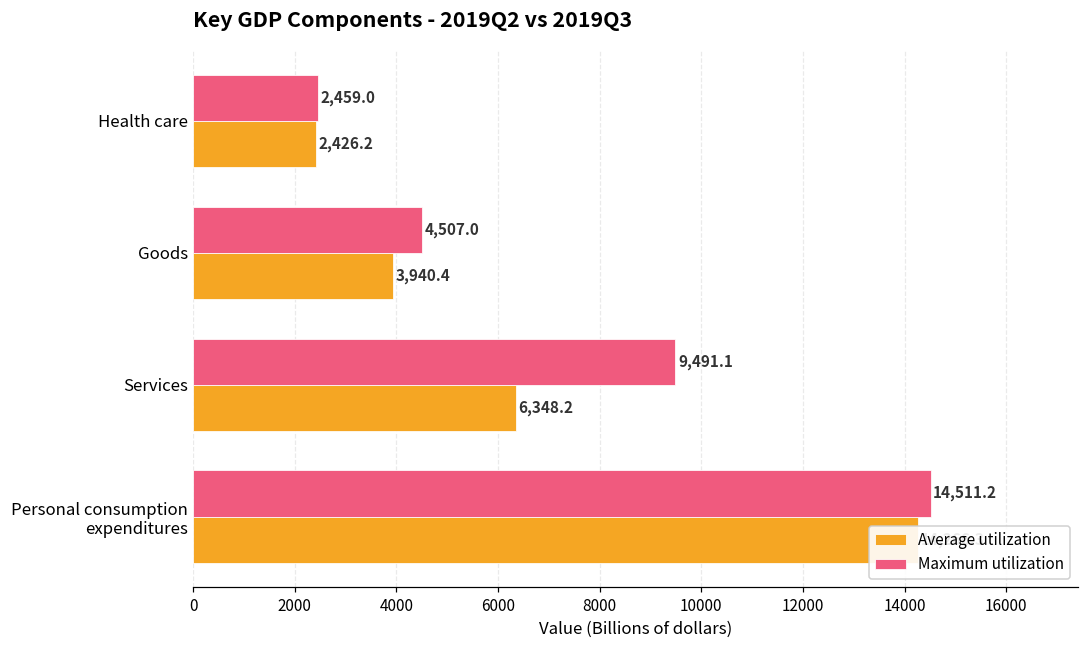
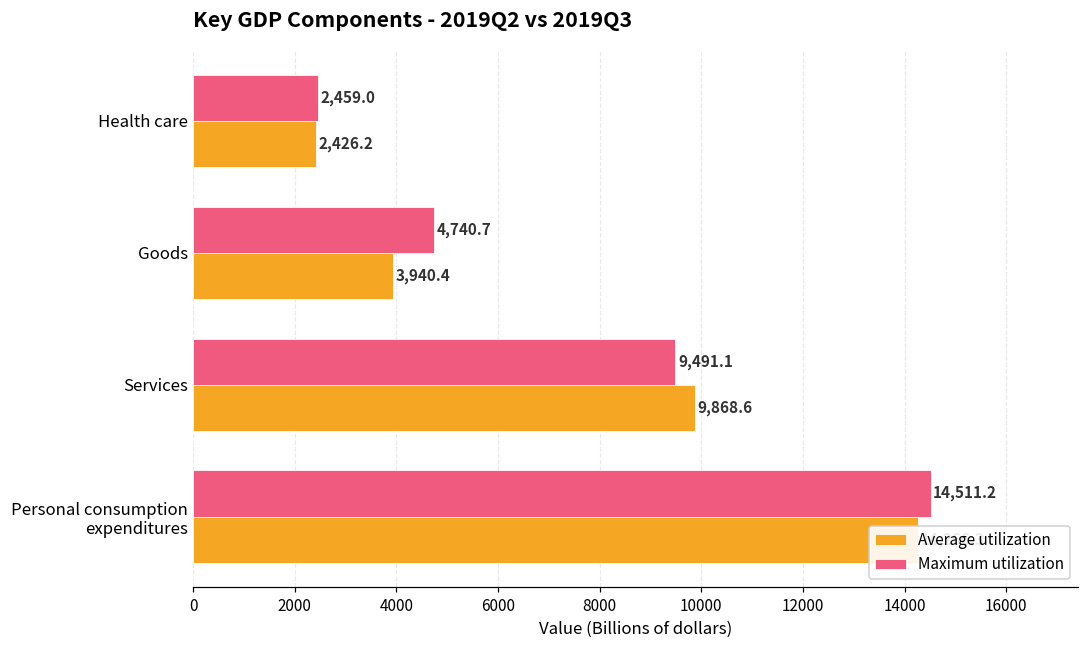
Maximum utilization, Goods: 4,507.0 -> 4,740.7
Average utilization, Services: 6,348.2 -> 9,868.6
